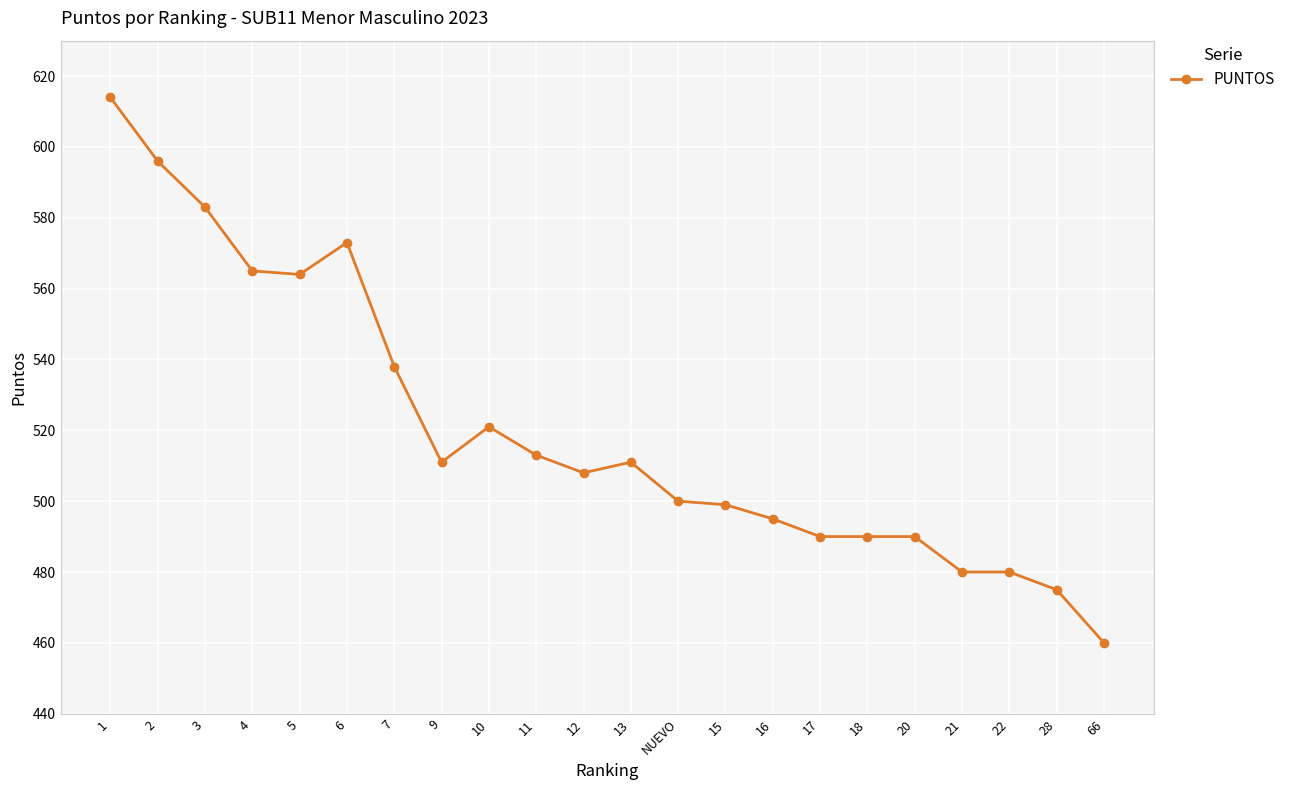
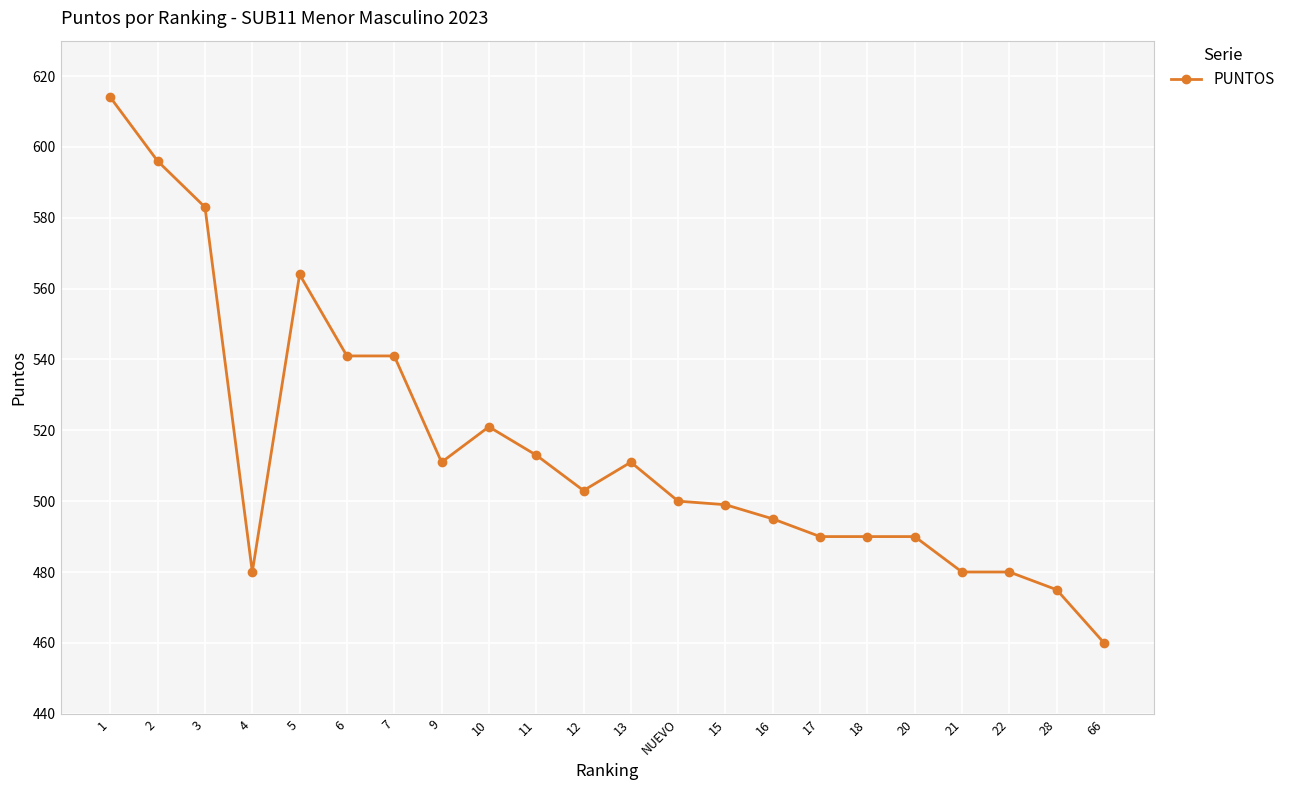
4: 565 -> 480
6: 573 -> 541
7: 538 -> 541
12: 508 -> 503
